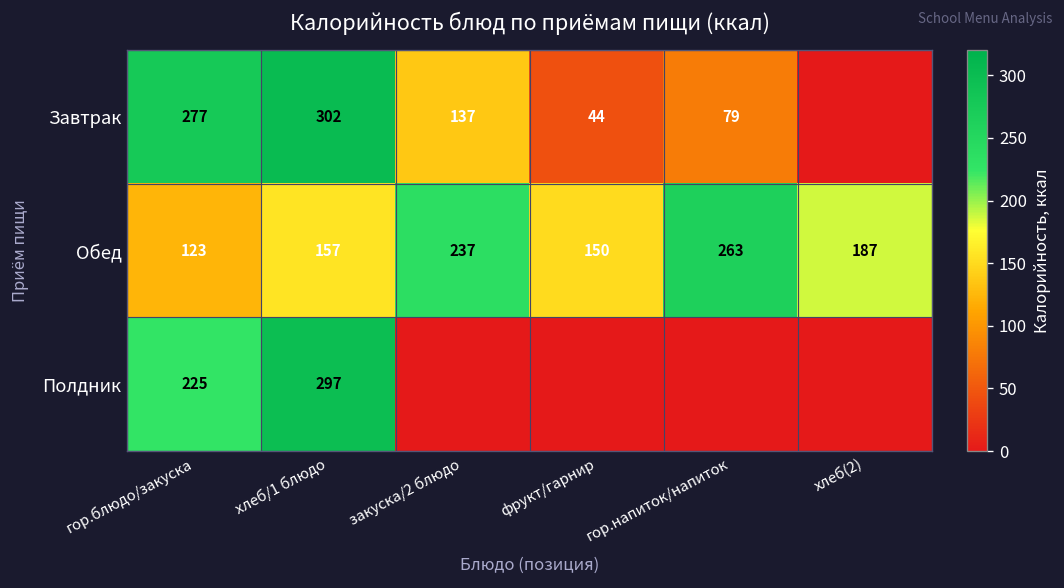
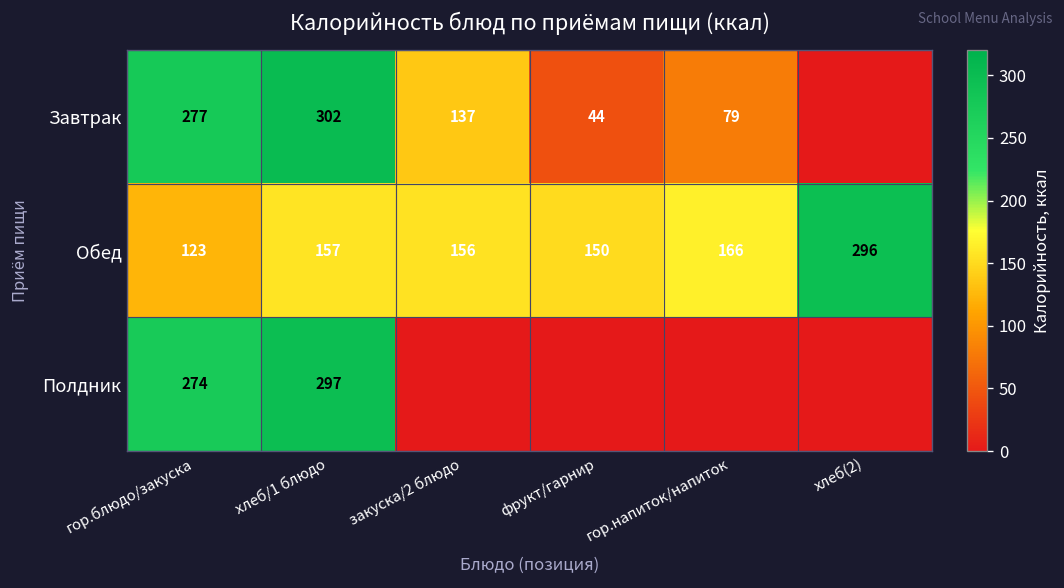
Обед, закуска/2 блюдо: 237 -> 156
Обед, гор.напиток/напиток: 263 -> 166
Обед, хлеб(2): 187 -> 296
Полдник, гор.блюдо/закуска: 225 -> 274
